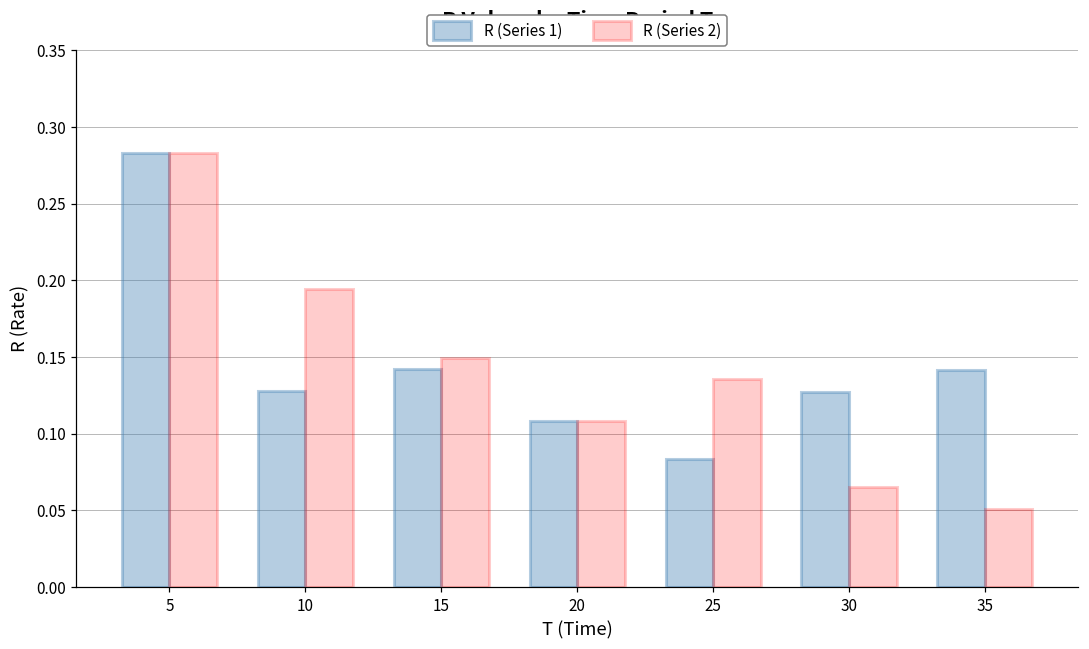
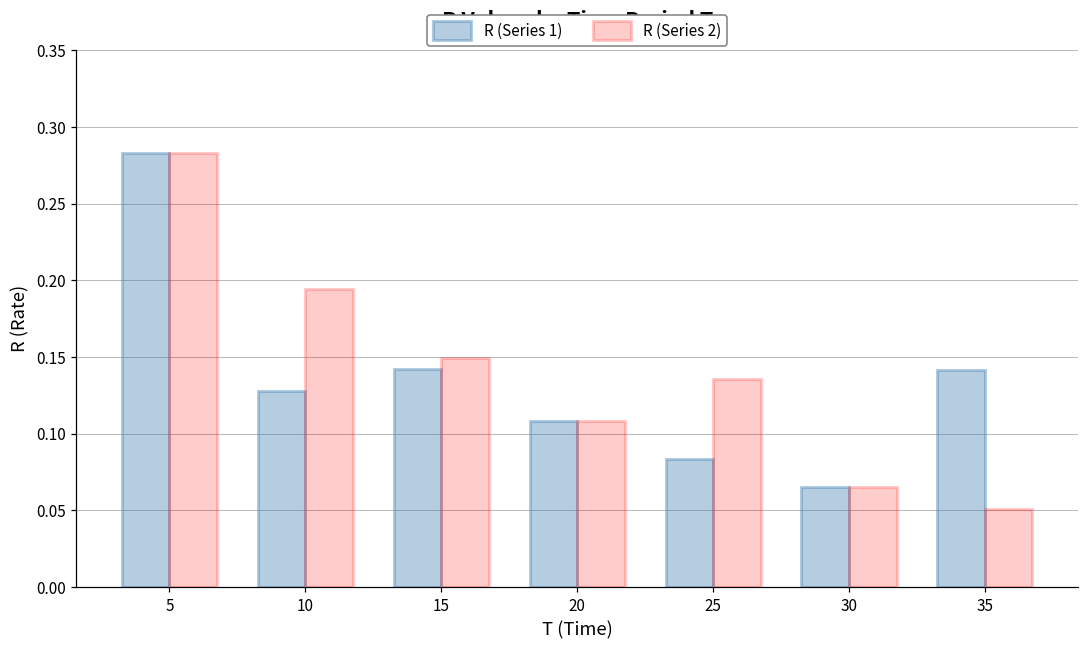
R (Series 1), 30: 0.127 -> 0.065
